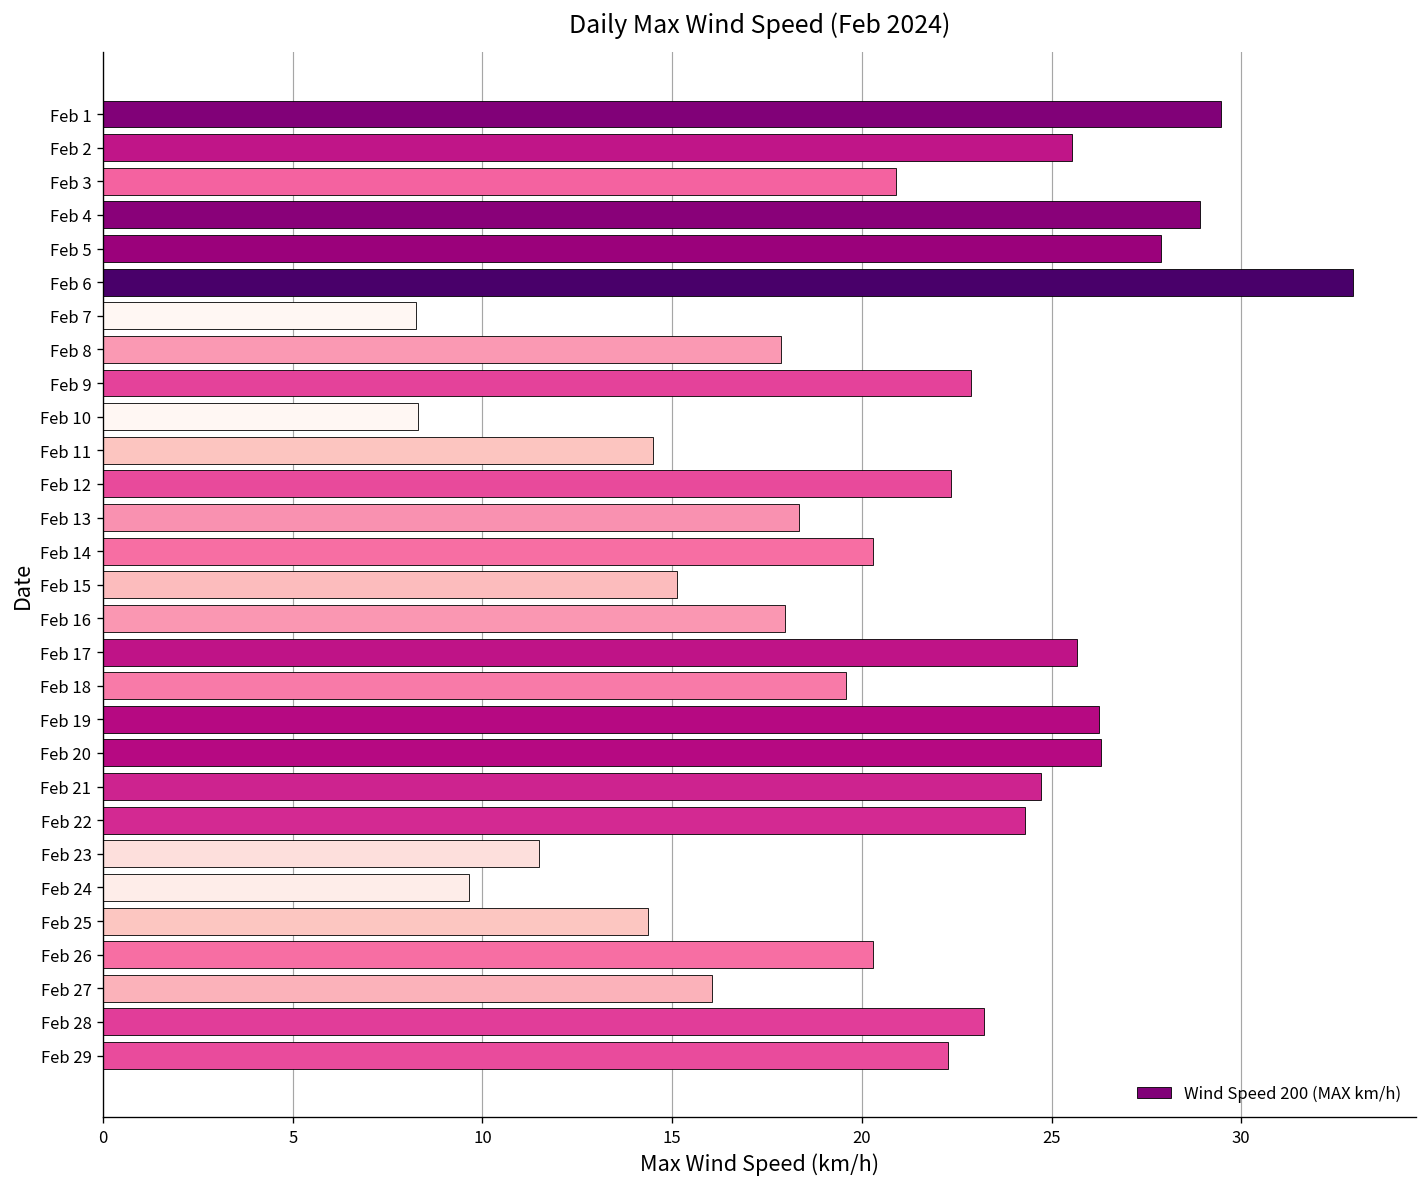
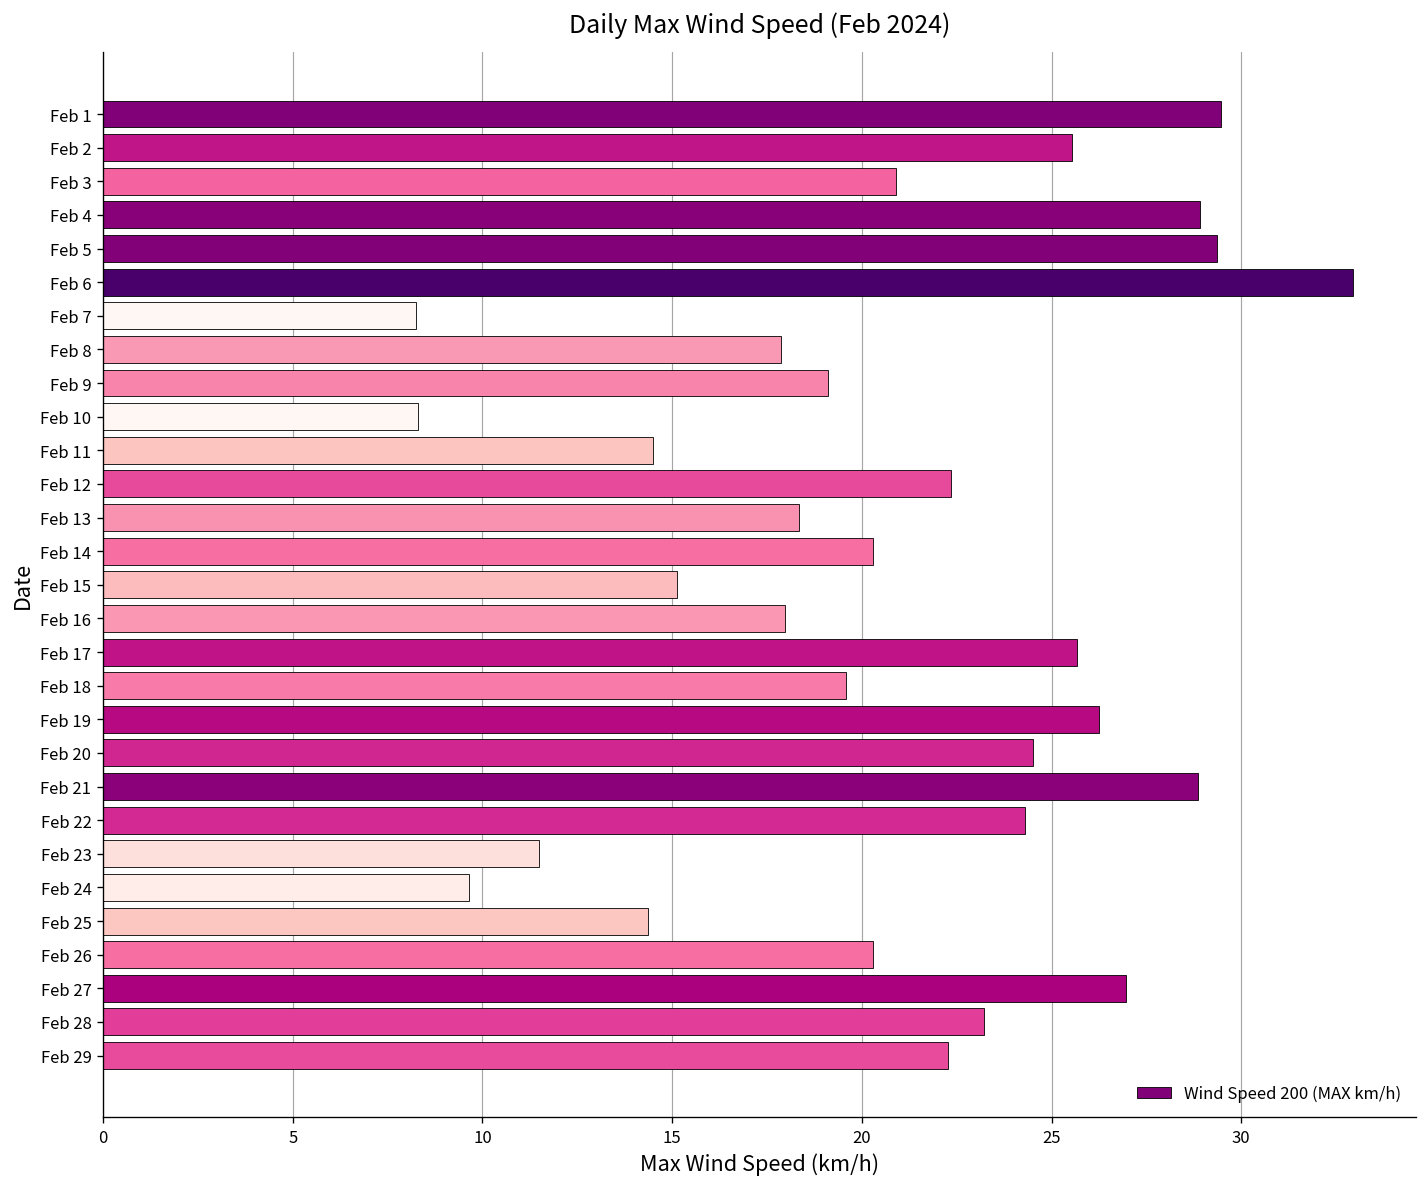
Feb 5: 27.9 -> 29.4
Feb 9: 22.9 -> 19.1
Feb 20: 26.3 -> 24.5
Feb 21: 24.7 -> 28.9
Feb 27: 16.1 -> 27.0
